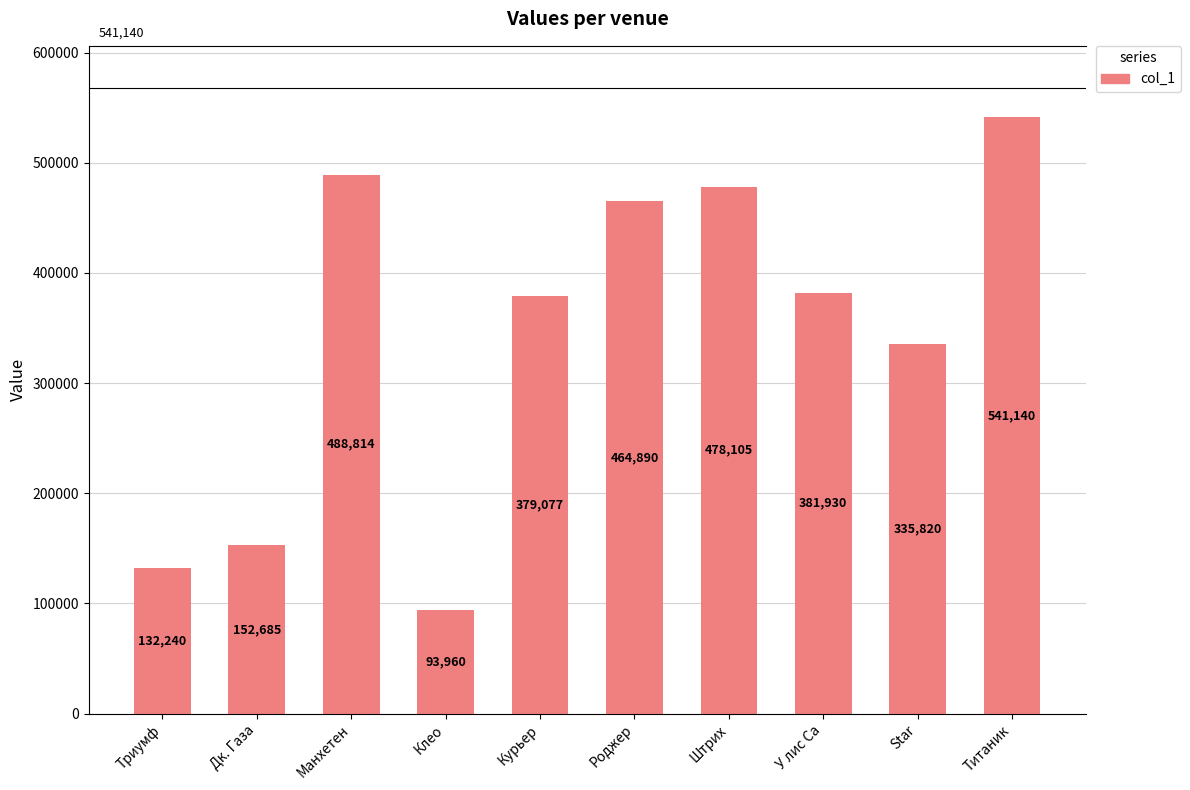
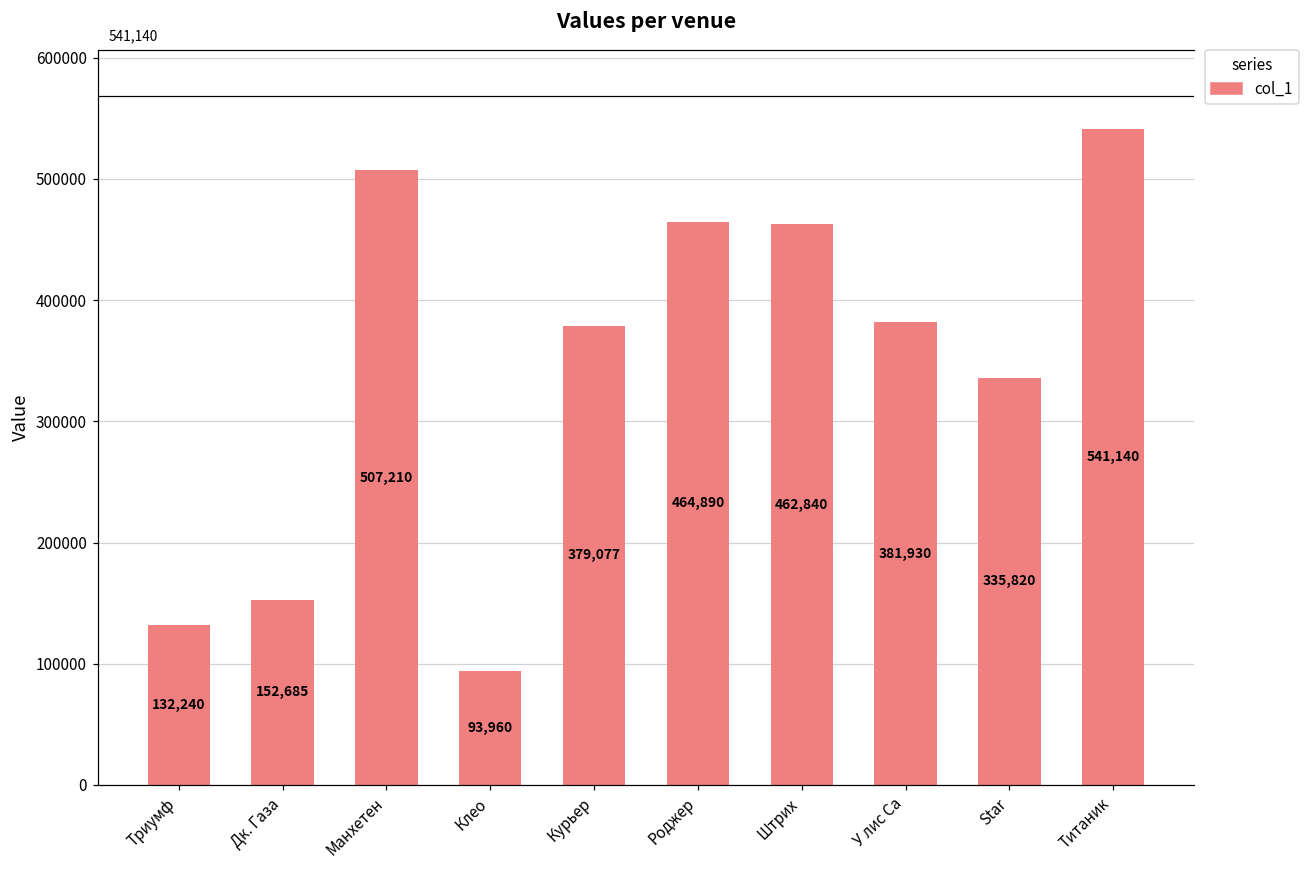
Манхетен: 488,814 -> 507,210
Штрих: 478,105 -> 462,840
